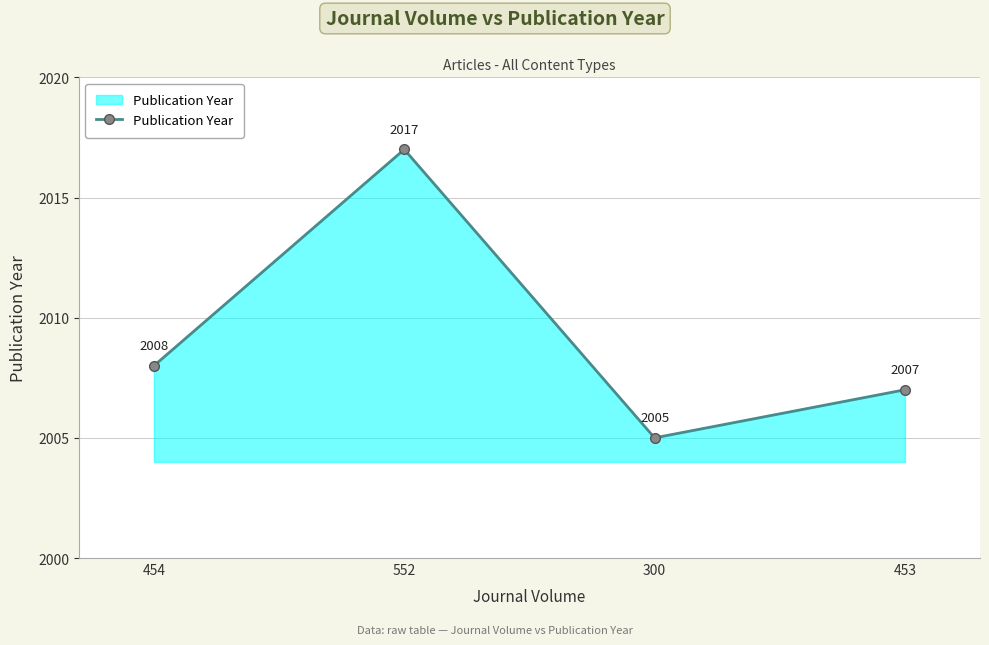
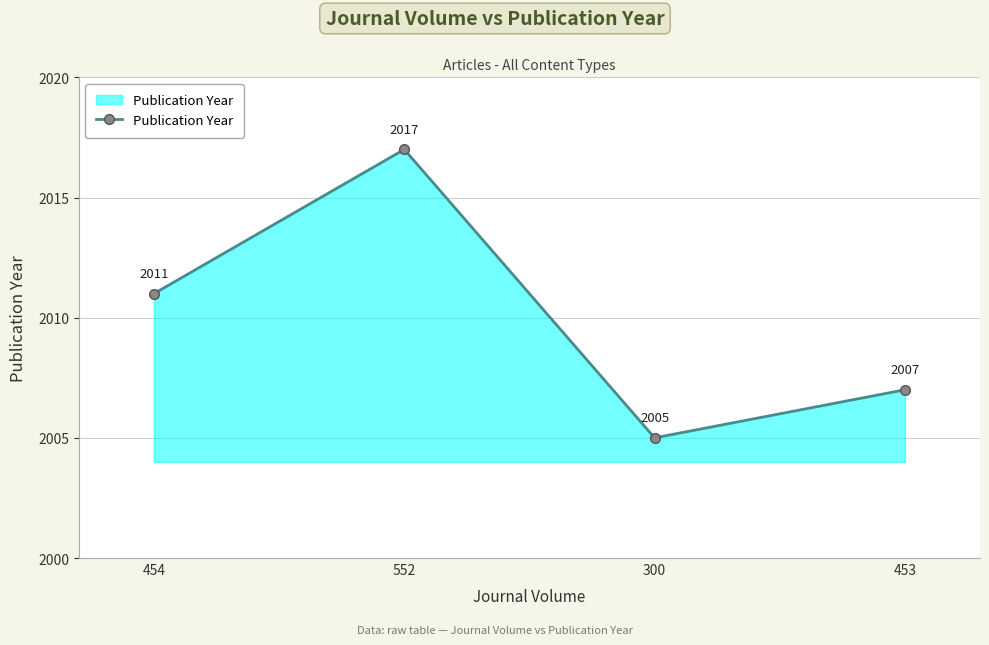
454: 2008 -> 2011
